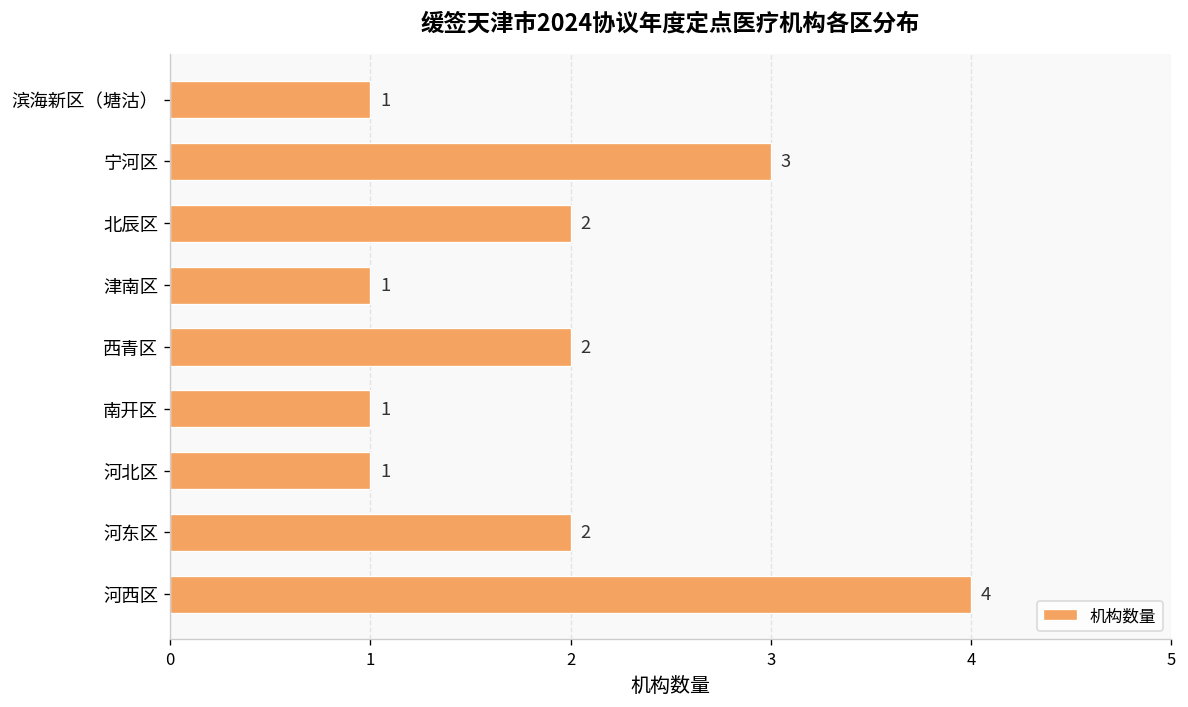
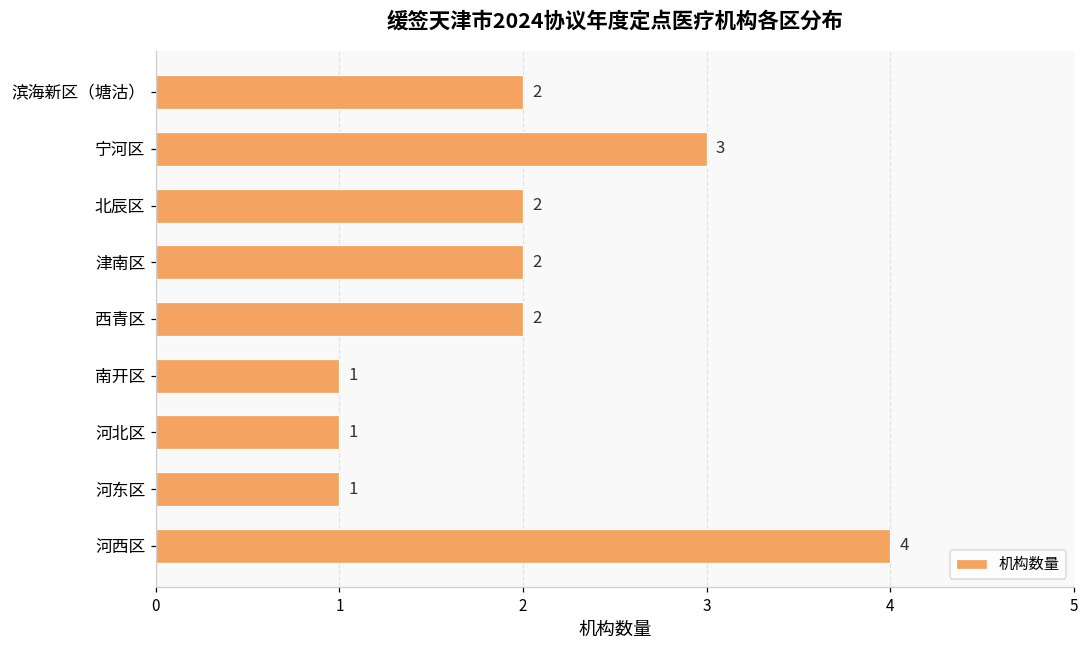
滨海新区（塘沽）: 1 -> 2
津南区: 1 -> 2
河东区: 2 -> 1
